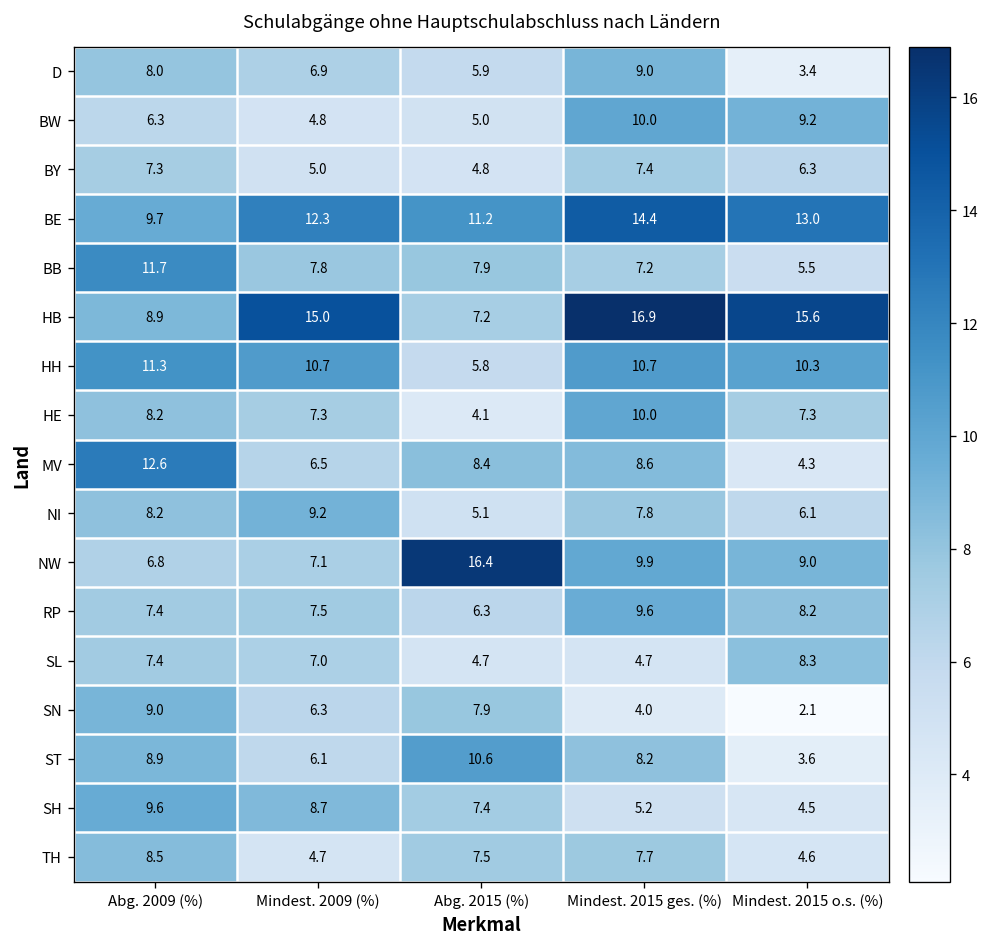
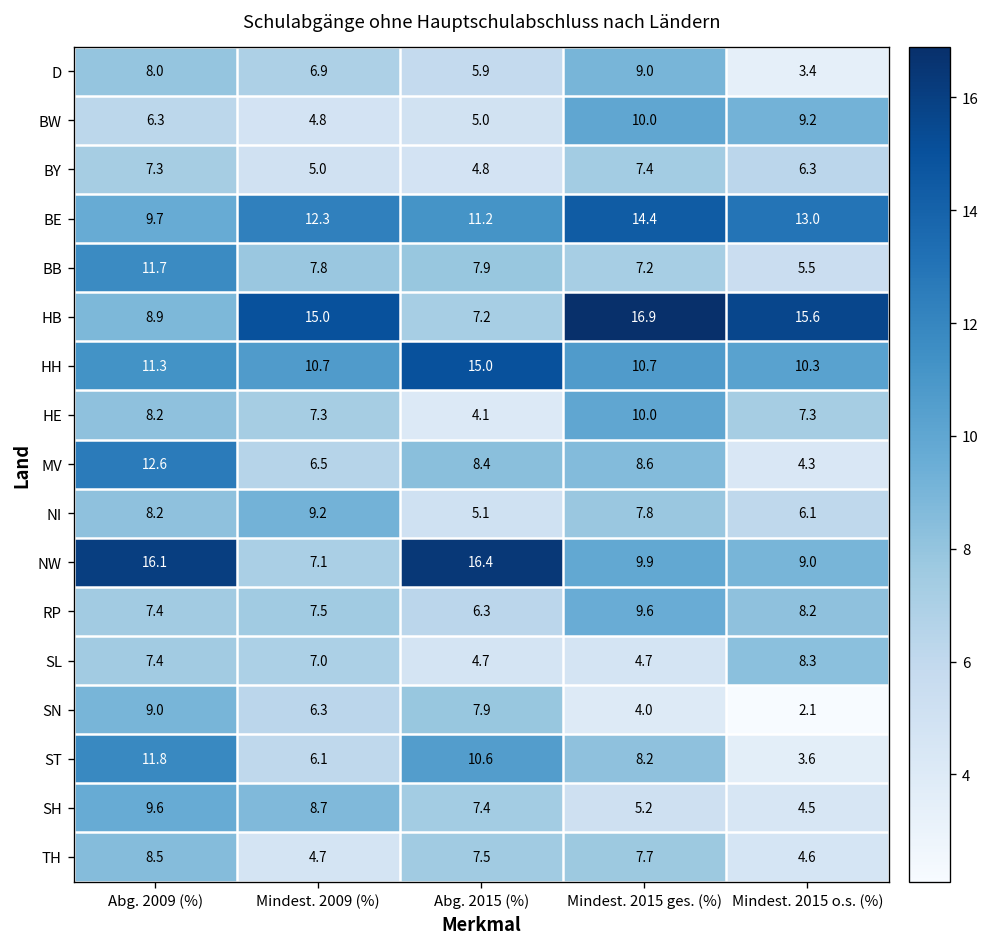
HH, Abg. 2015 (%): 5.8 -> 15.0
NW, Abg. 2009 (%): 6.8 -> 16.1
ST, Abg. 2009 (%): 8.9 -> 11.8
